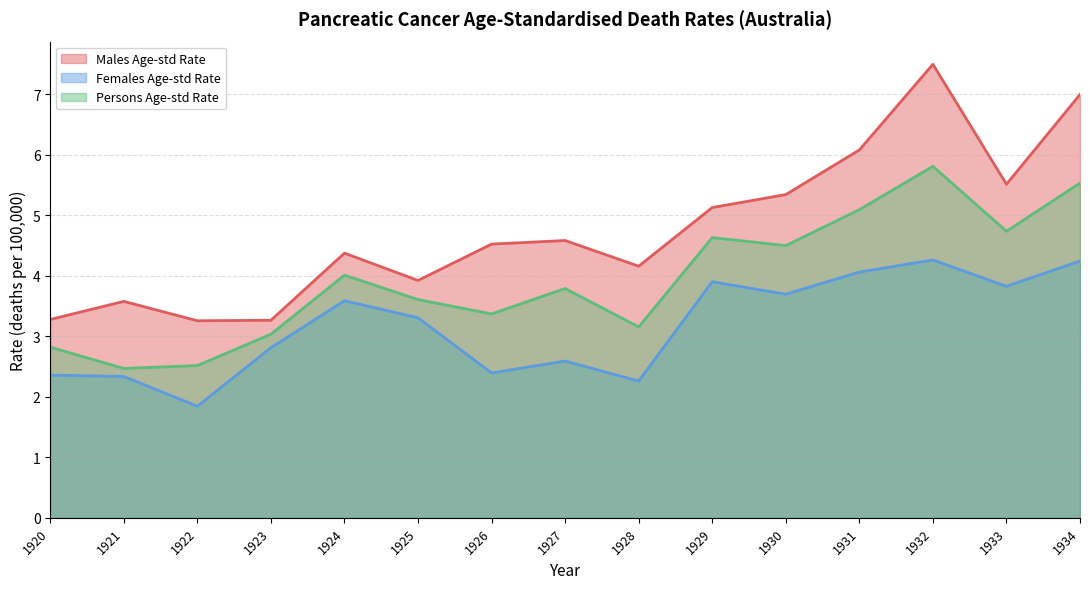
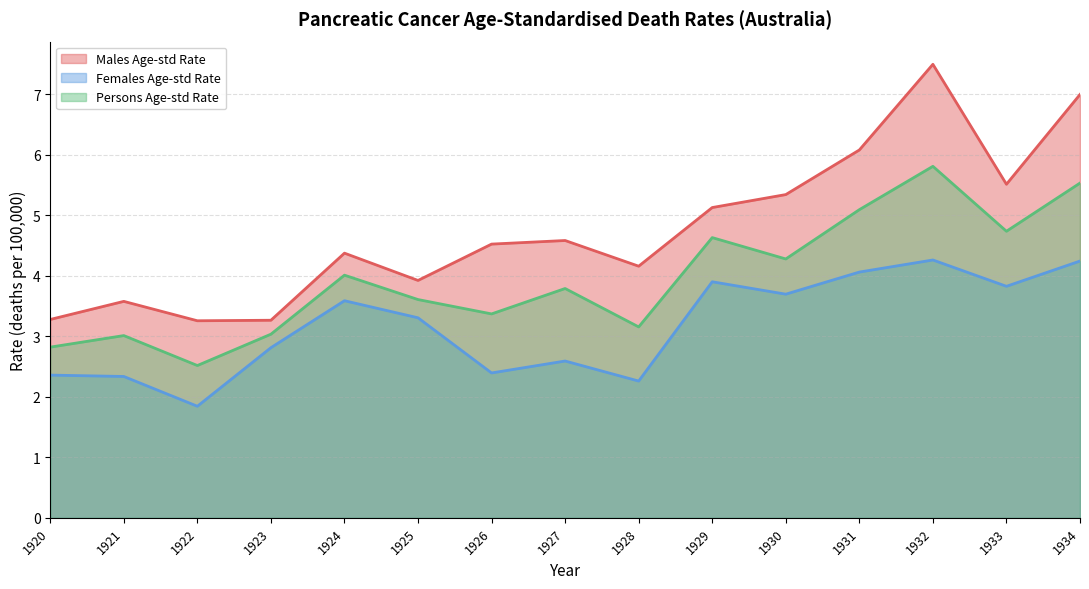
Persons Age-std Rate, 1921: 2.5 -> 3.0
Persons Age-std Rate, 1930: 4.5 -> 4.3
